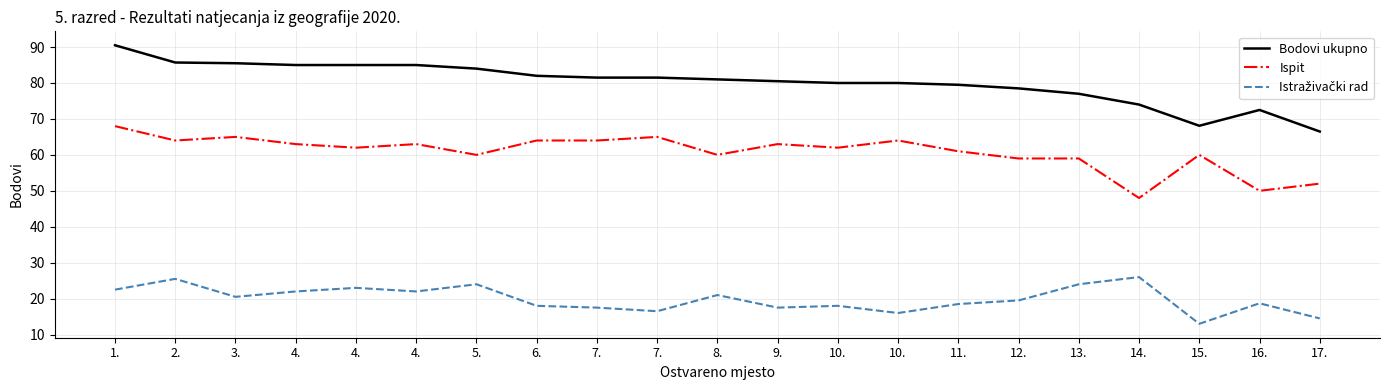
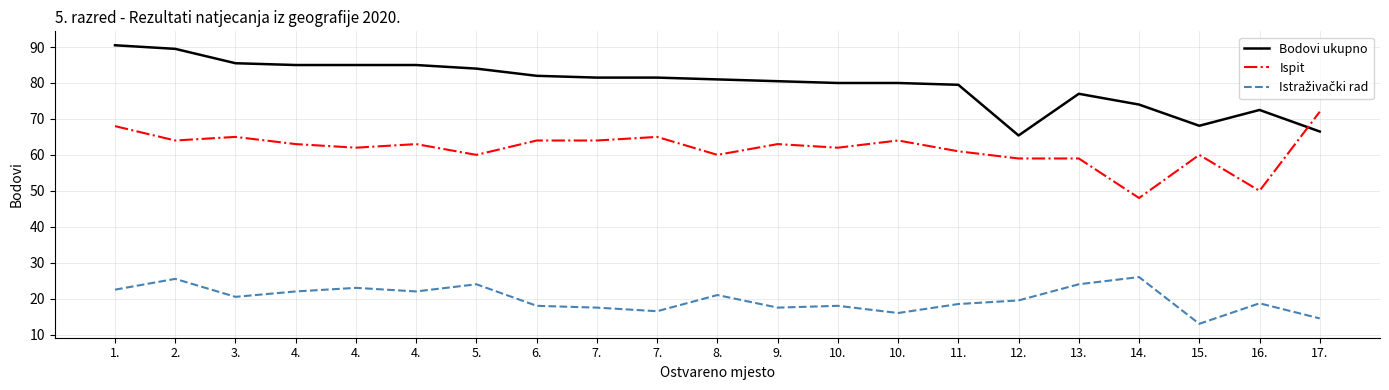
Bodovi ukupno, 2.: 86 -> 90
Bodovi ukupno, 12.: 79 -> 65
Ispit, 17.: 52 -> 72
